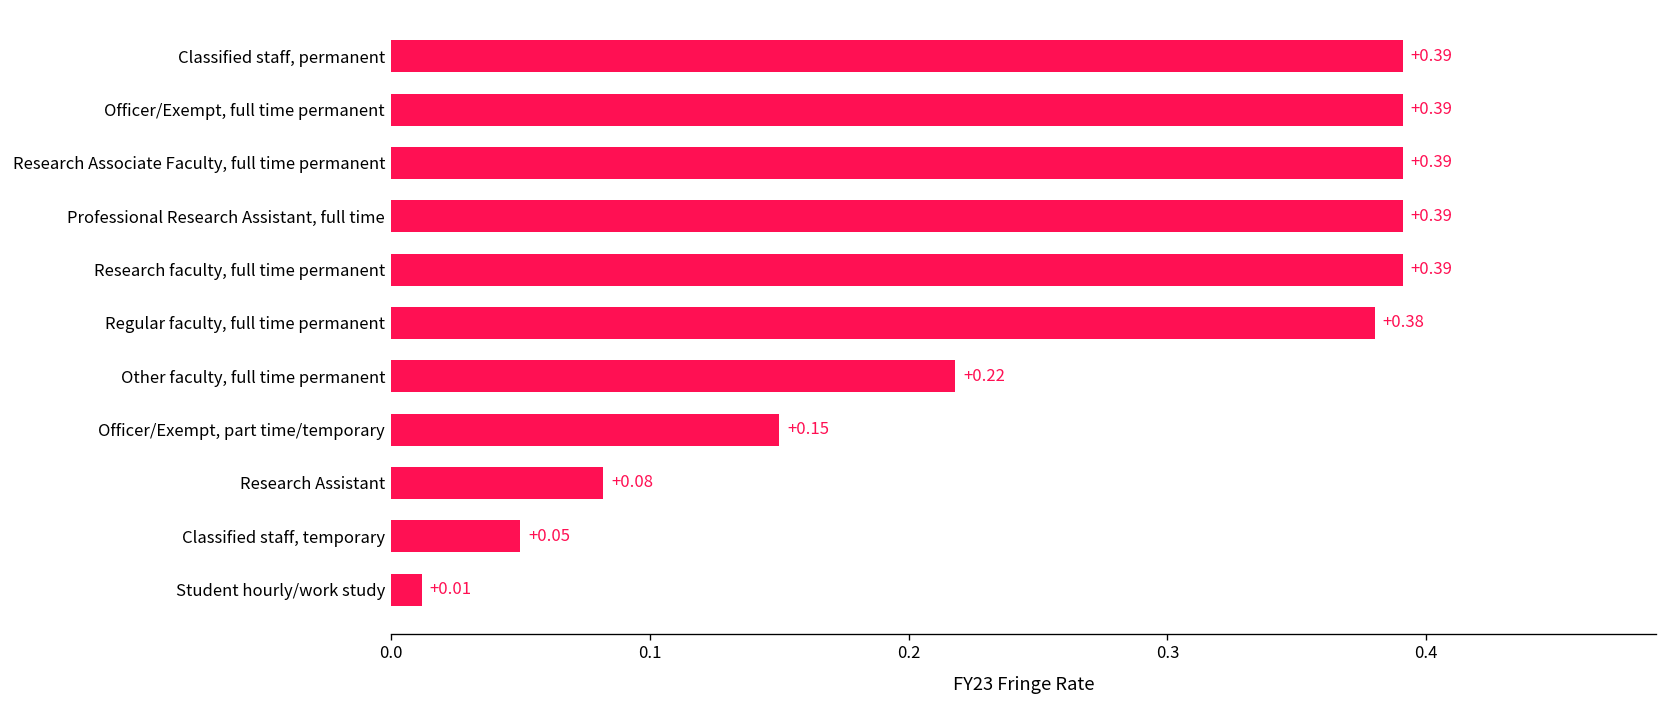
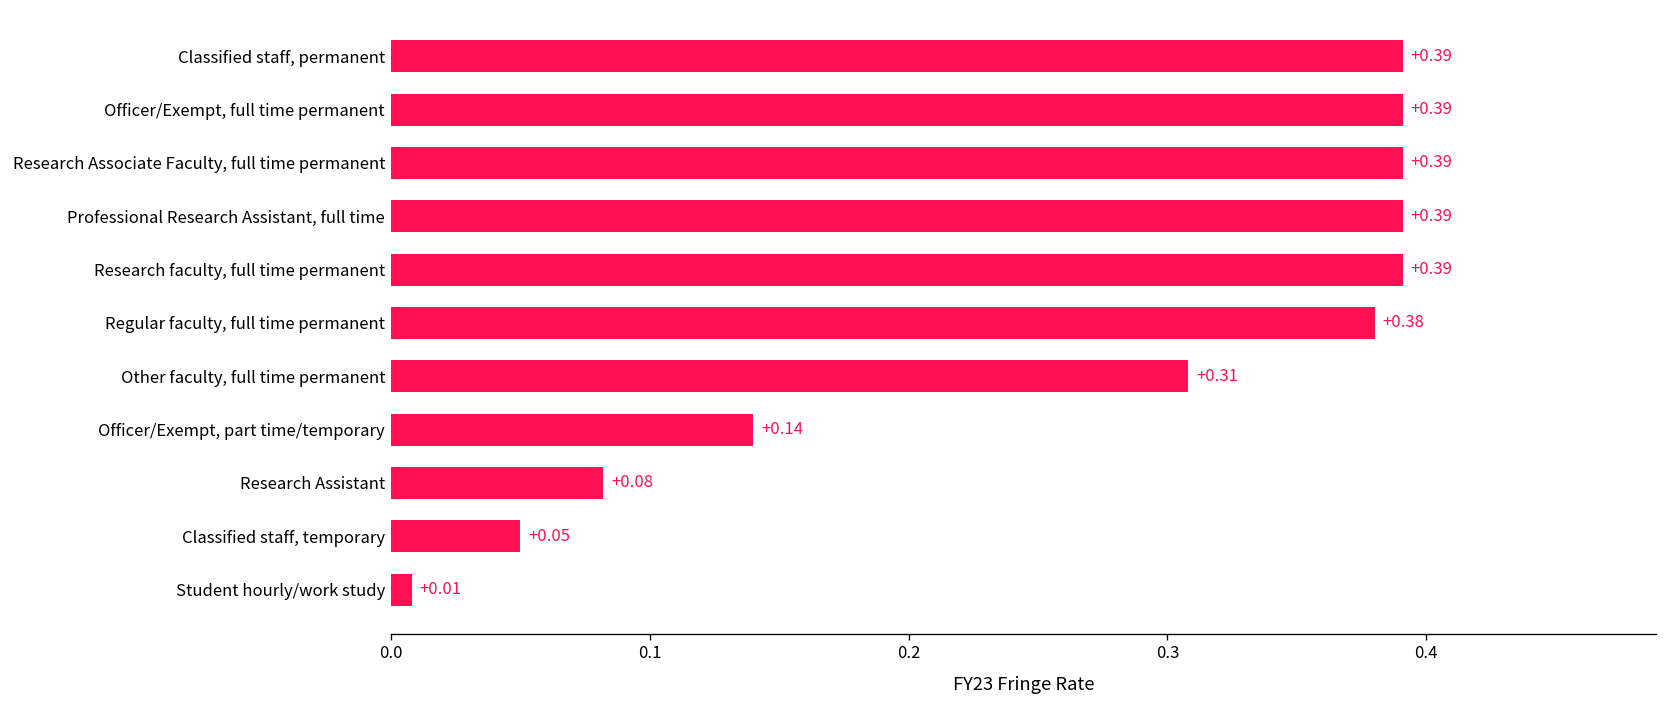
Other faculty, full time permanent: +0.22 -> +0.31
Officer/Exempt, part time/temporary: +0.15 -> +0.14
Student hourly/work study: 0.012 -> 0.008
